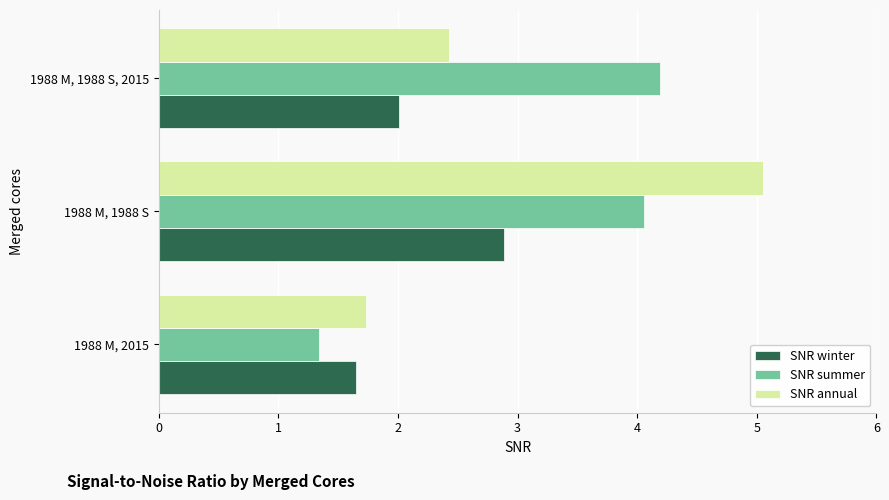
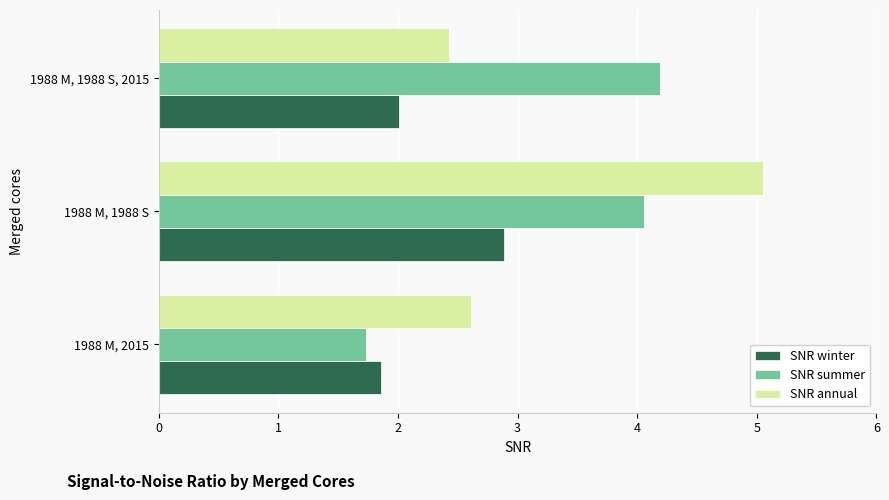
SNR annual, 1988 M, 2015: 1.73 -> 2.61
SNR summer, 1988 M, 2015: 1.34 -> 1.73
SNR winter, 1988 M, 2015: 1.65 -> 1.86
